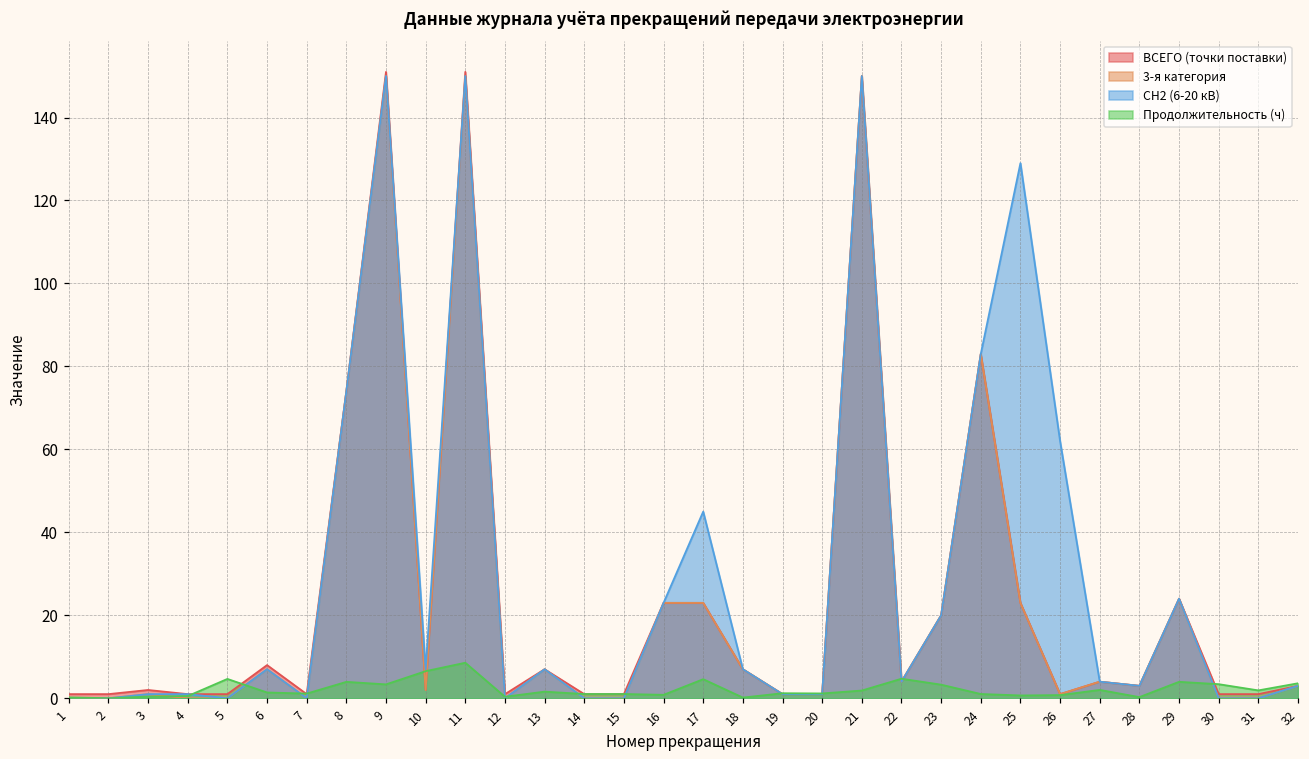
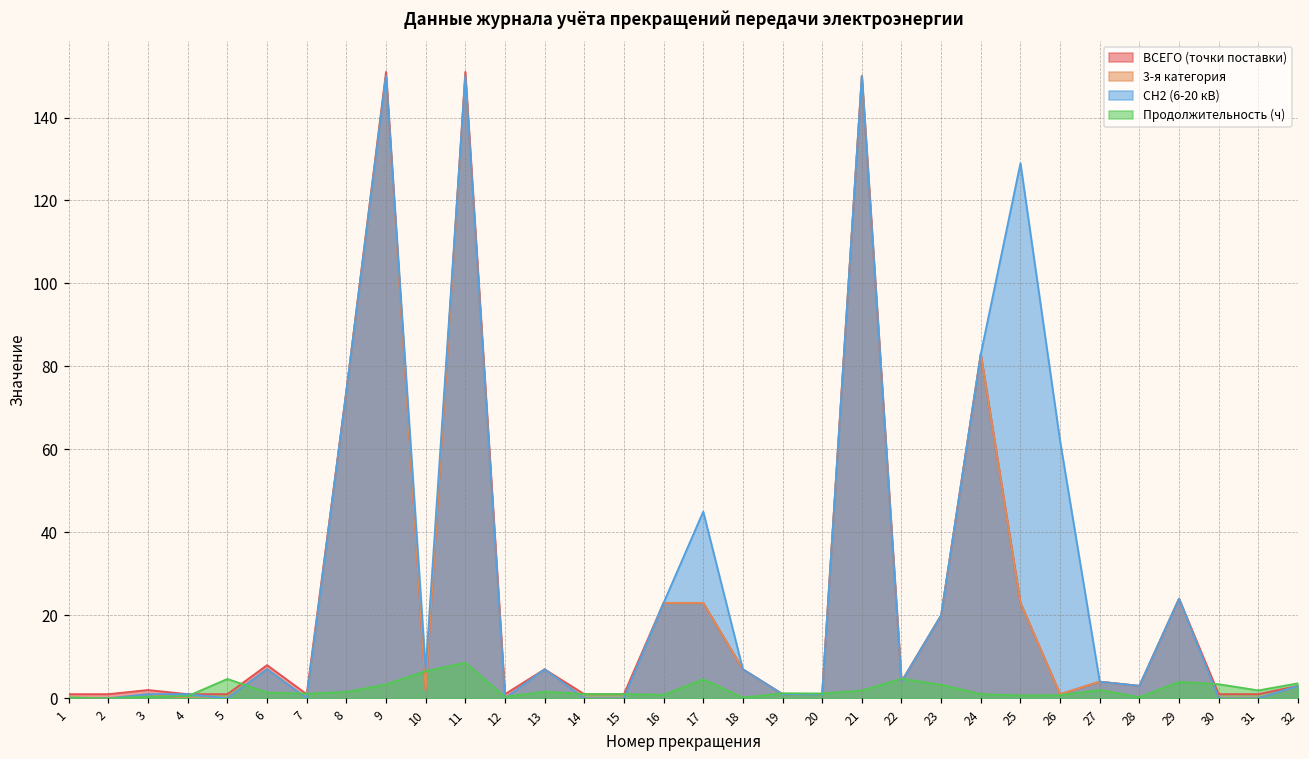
Продолжительность (ч), 8: 4 -> 2
